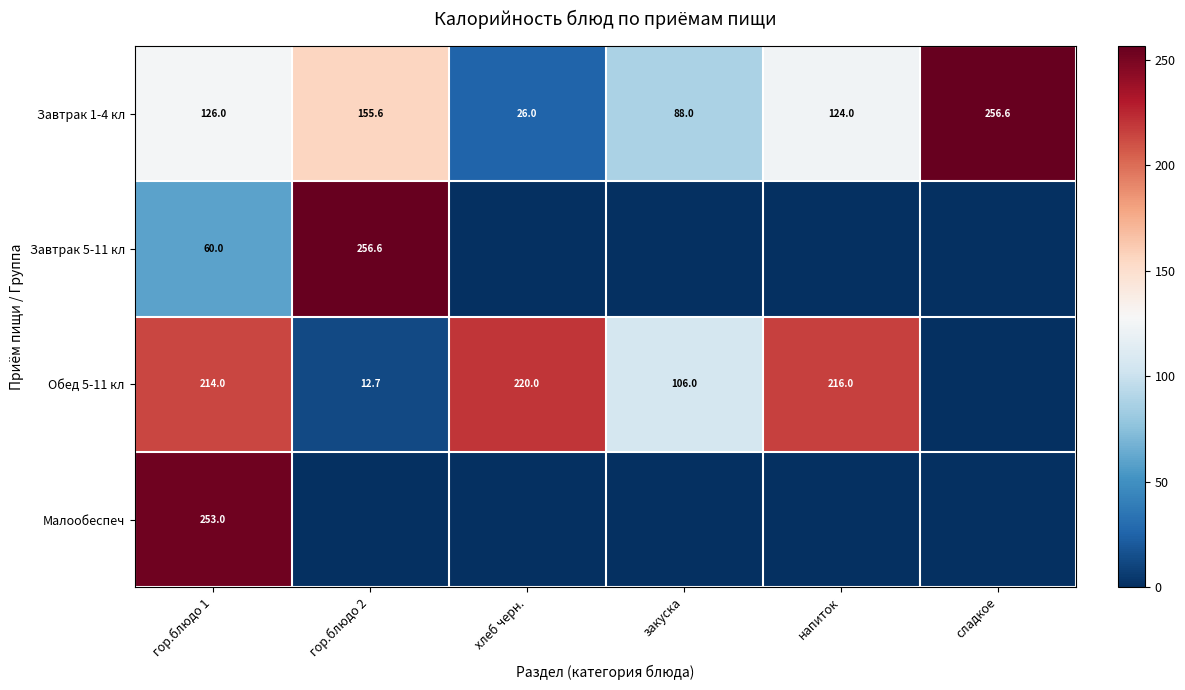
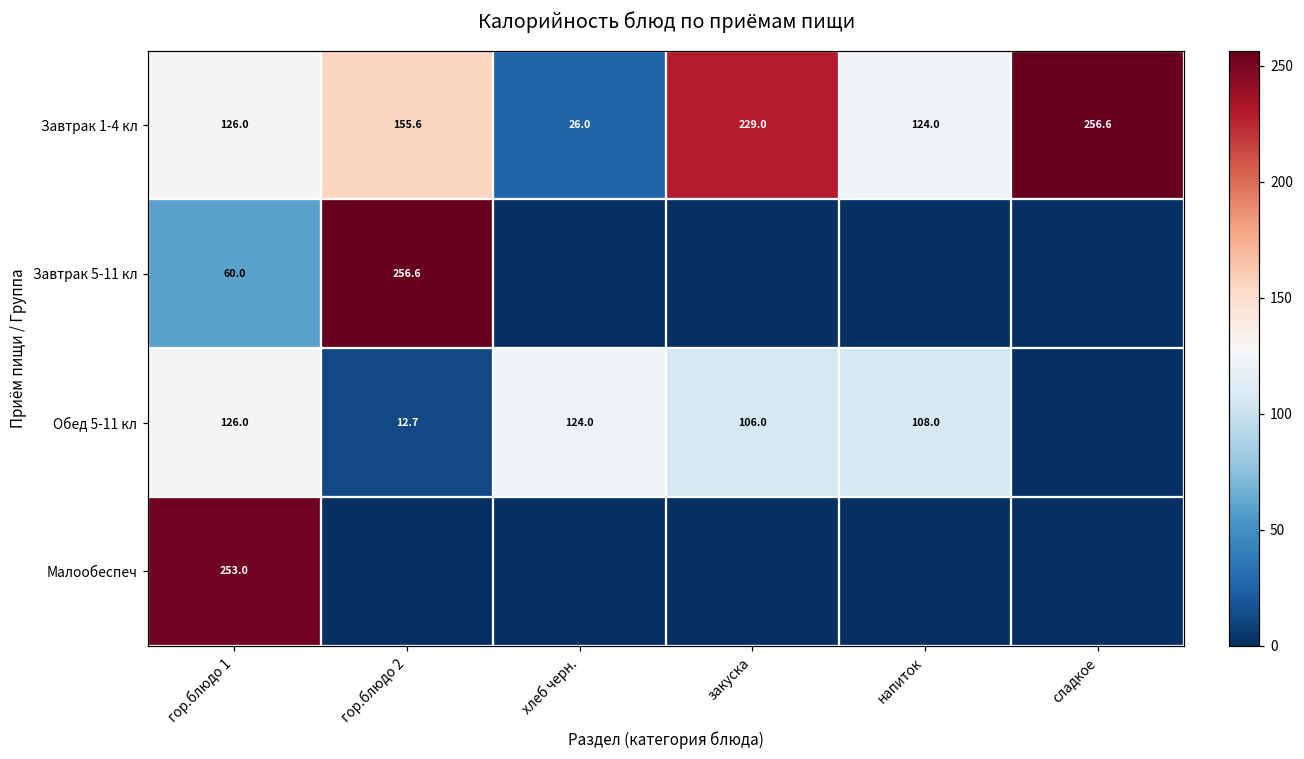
Завтрак 1-4 кл, закуска: 88.0 -> 229.0
Обед 5-11 кл, гор.блюдо 1: 214.0 -> 126.0
Обед 5-11 кл, хлеб черн.: 220.0 -> 124.0
Обед 5-11 кл, напиток: 216.0 -> 108.0
